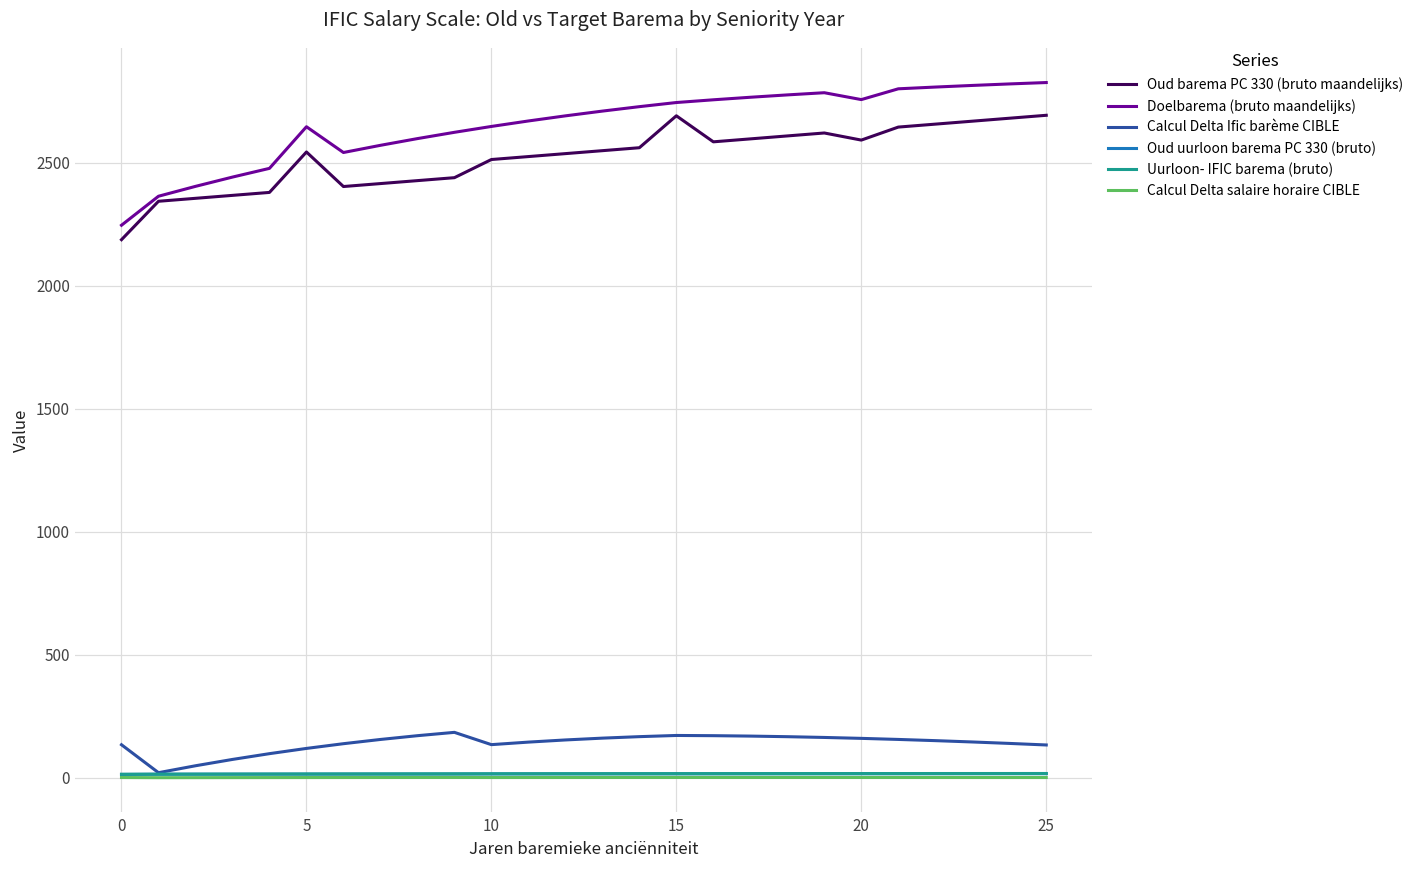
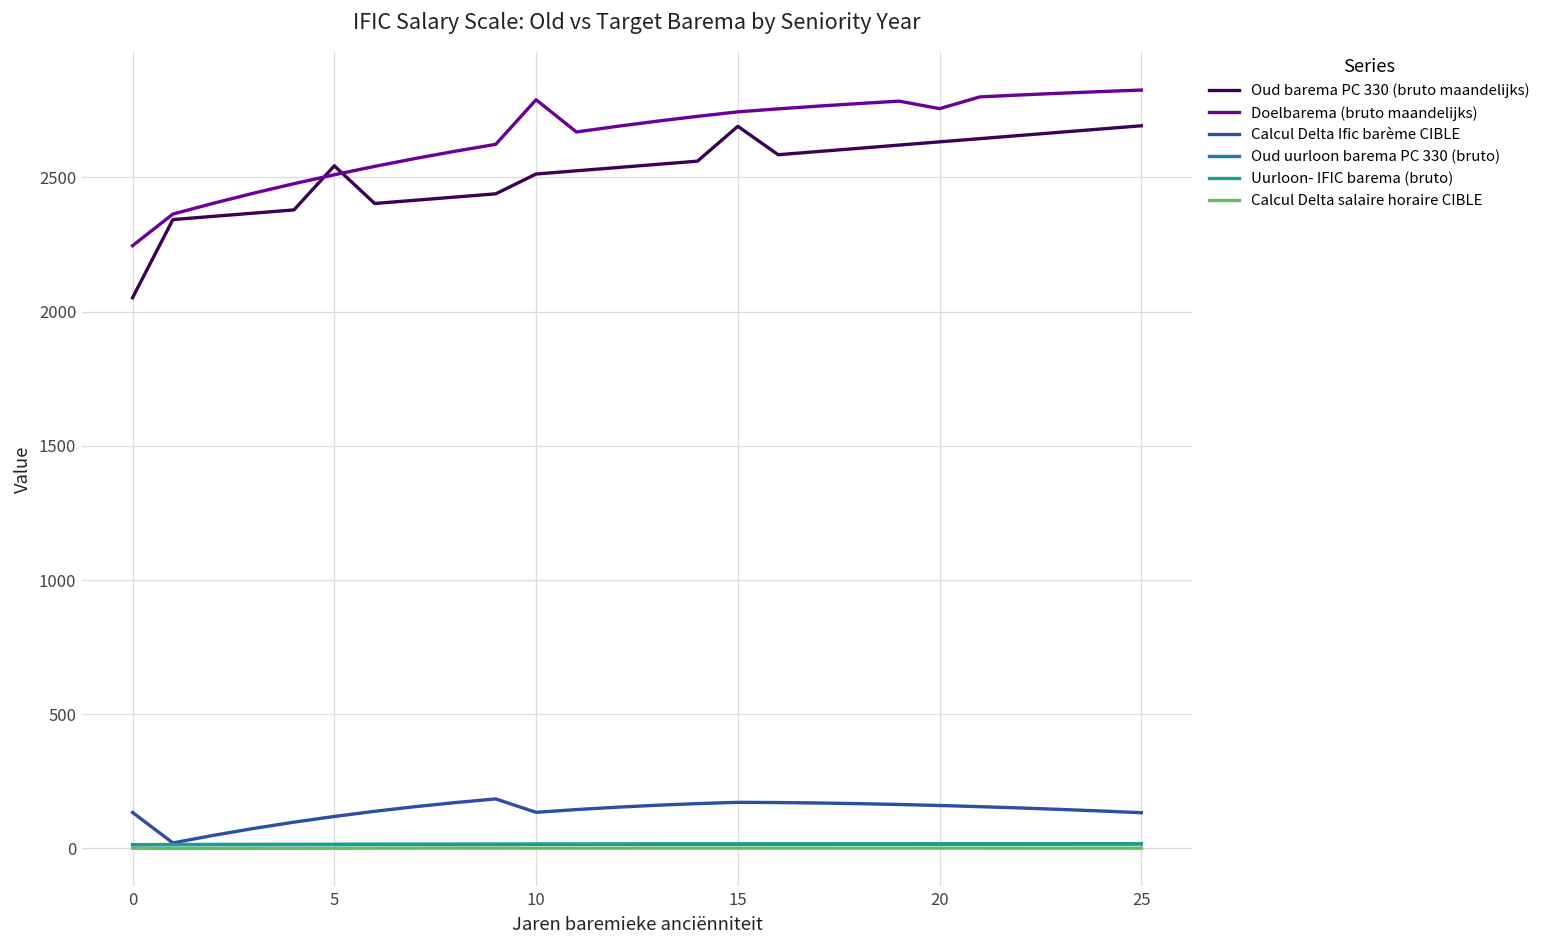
Oud barema PC 330 (bruto maandelijks), 0: 2190 -> 2050
Doelbarema (bruto maandelijks), 5: 2650 -> 2510
Doelbarema (bruto maandelijks), 10: 2650 -> 2790
Oud barema PC 330 (bruto maandelijks), 20: 2590 -> 2630
